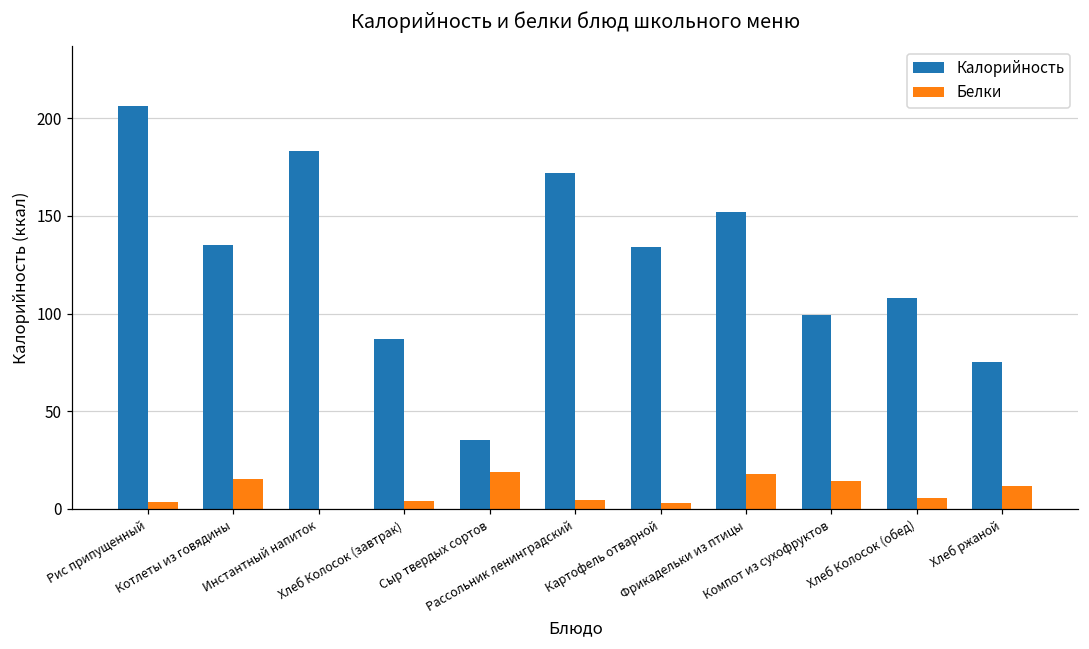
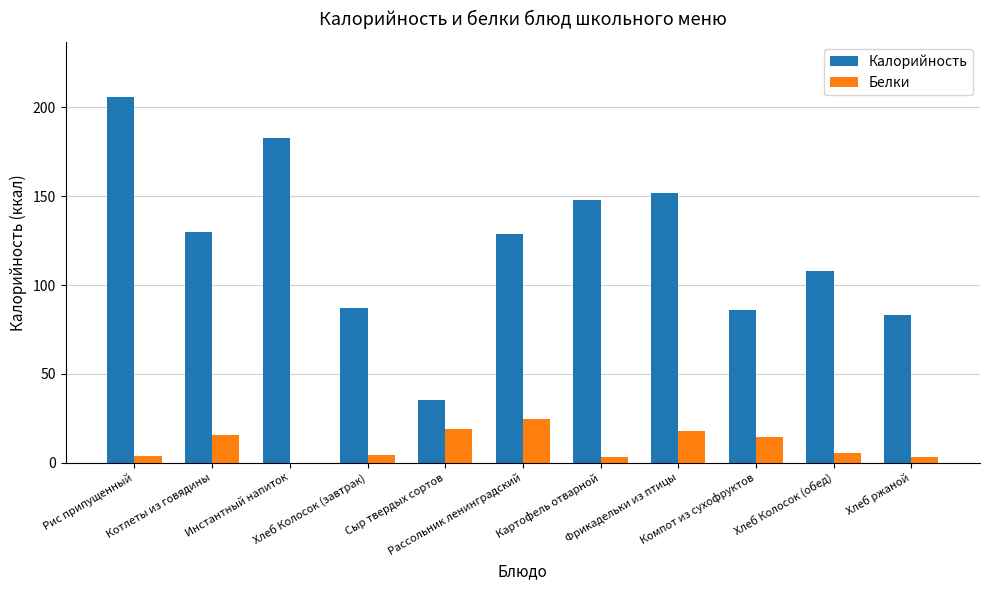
Калорийность, Котлеты из говядины: 135 -> 130
Калорийность, Рассольник ленинградский: 172 -> 129
Белки, Рассольник ленинградский: 5 -> 25
Калорийность, Картофель отварной: 134 -> 148
Калорийность, Компот из сухофруктов: 99 -> 86
Калорийность, Хлеб ржаной: 75 -> 83
Белки, Хлеб ржаной: 12 -> 3
